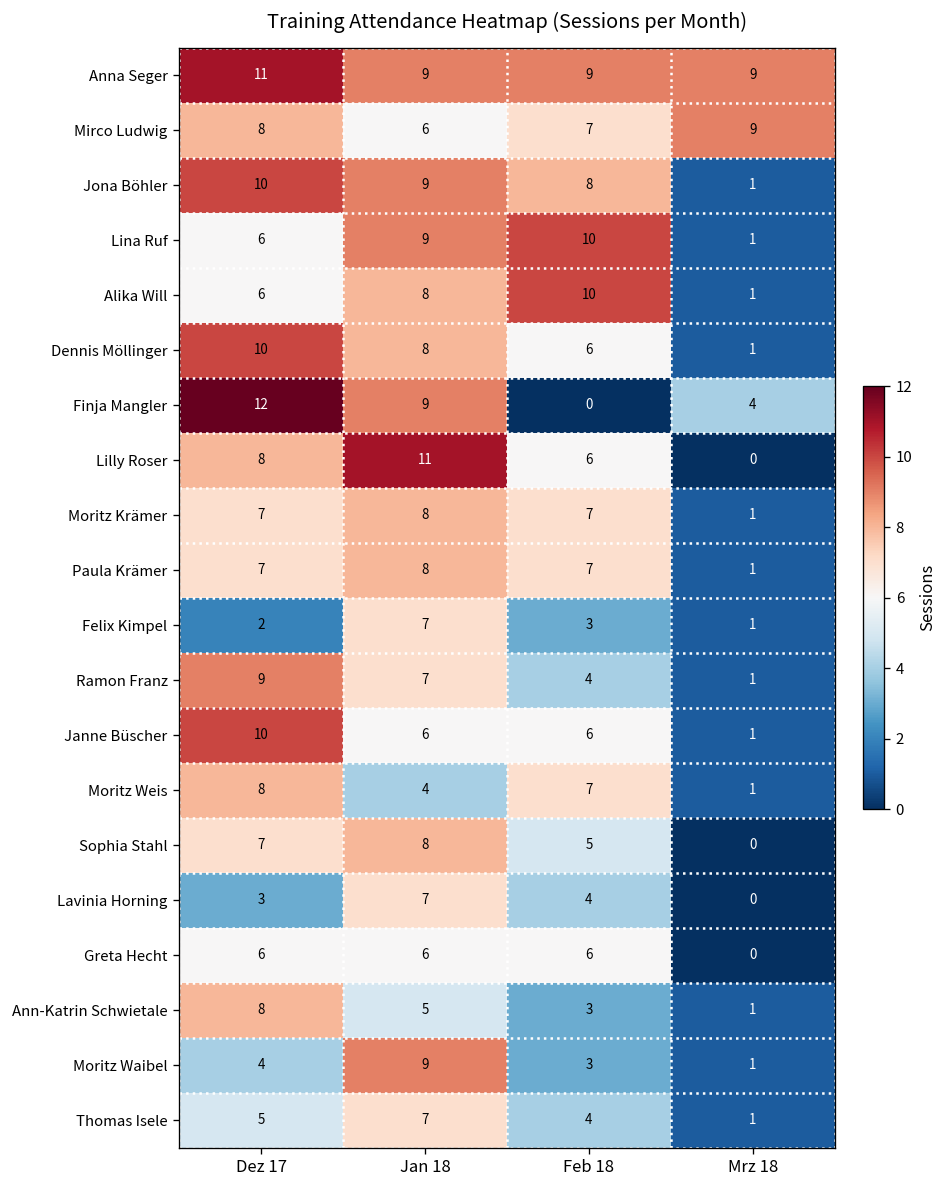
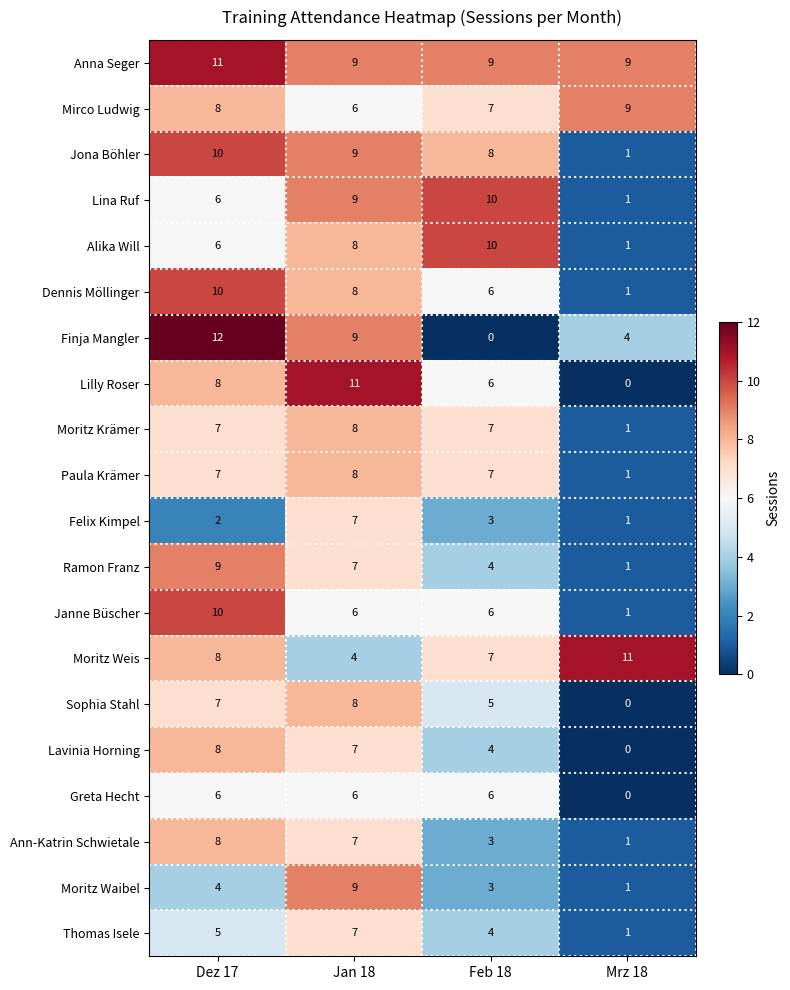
Moritz Weis, Mrz 18: 1 -> 11
Lavinia Horning, Dez 17: 3 -> 8
Ann-Katrin Schwietale, Jan 18: 5 -> 7
